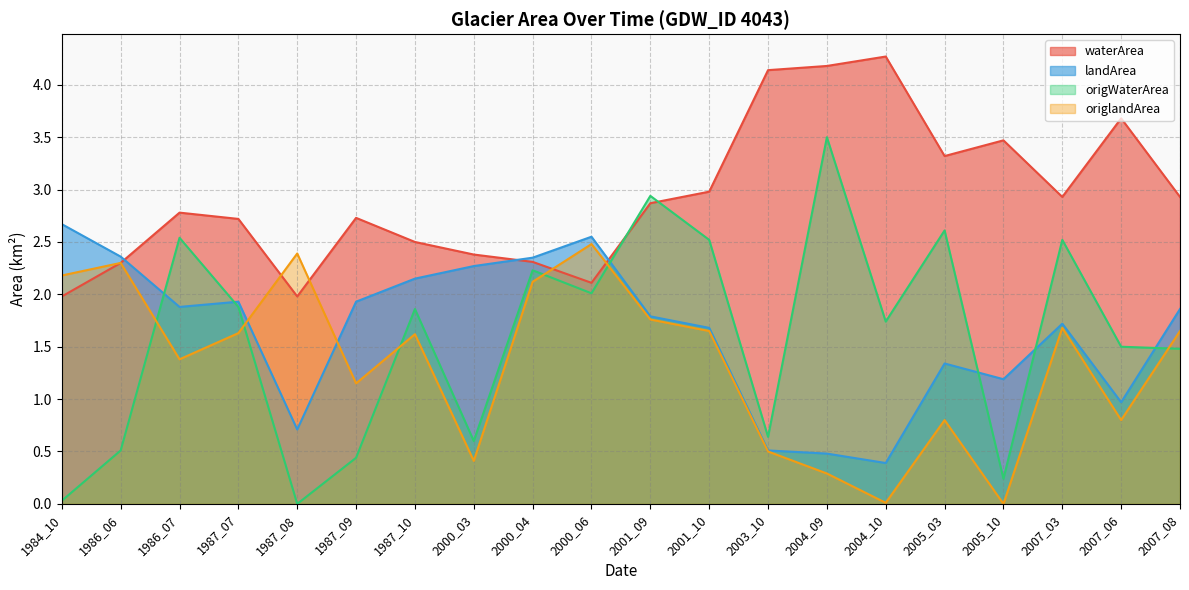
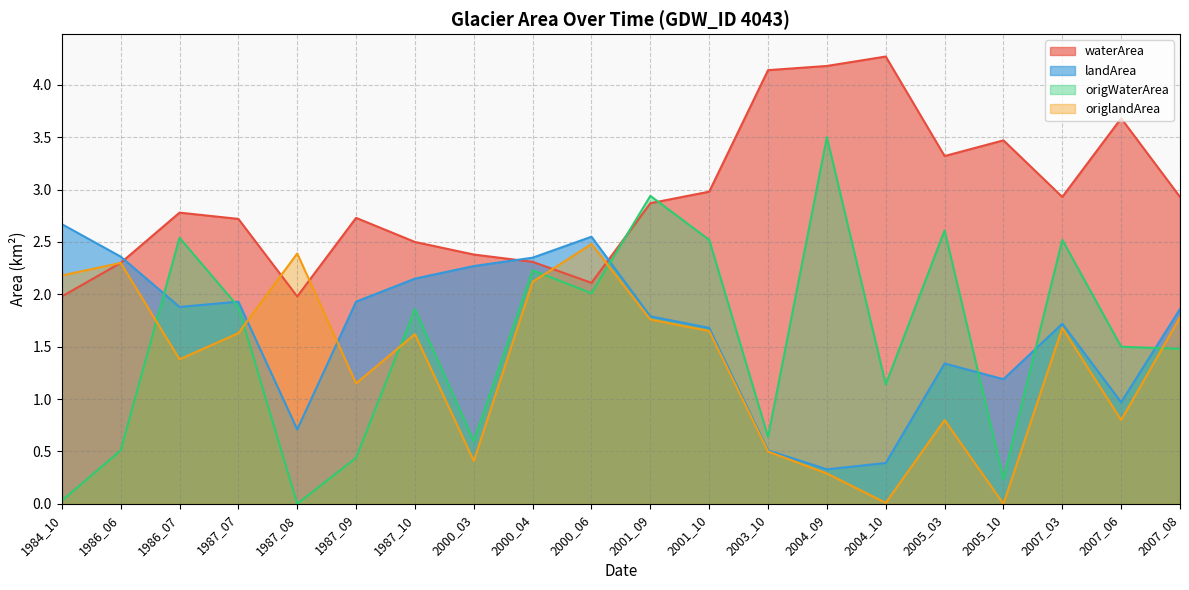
landArea, 2004_09: 0.48 -> 0.33
origWaterArea, 2004_10: 1.74 -> 1.14
origlandArea, 2007_08: 1.65 -> 1.78
